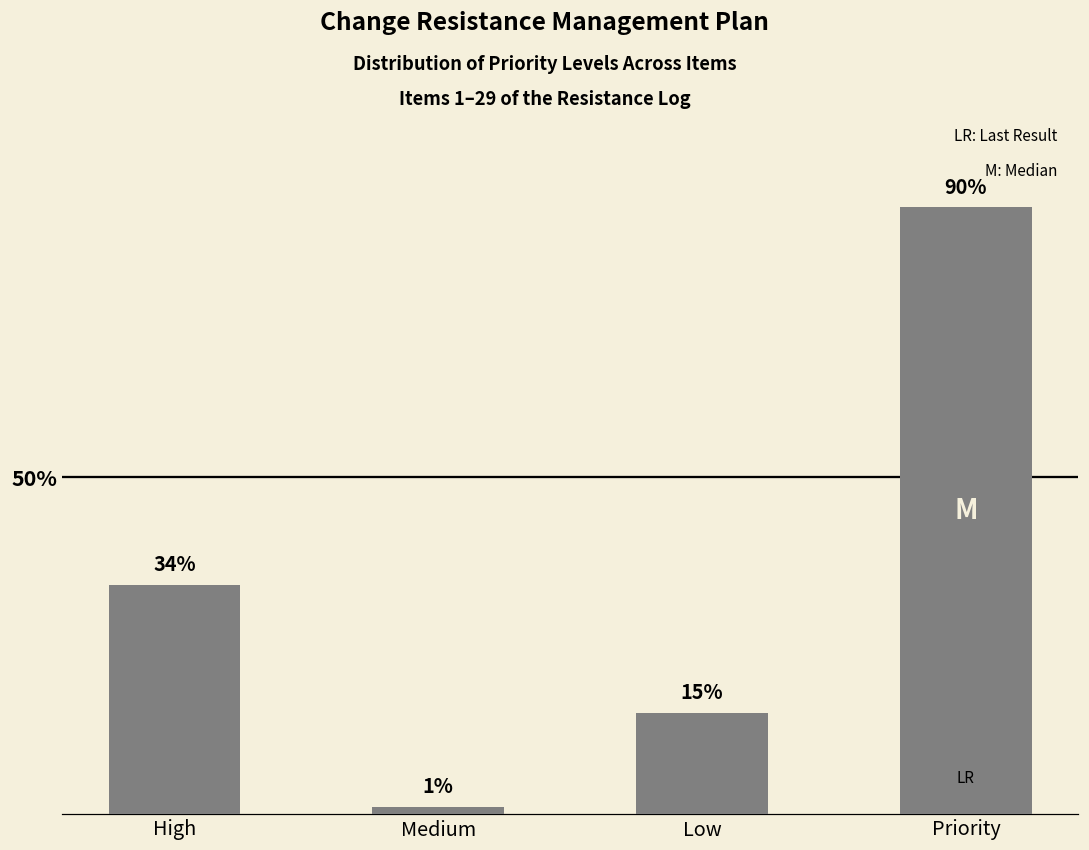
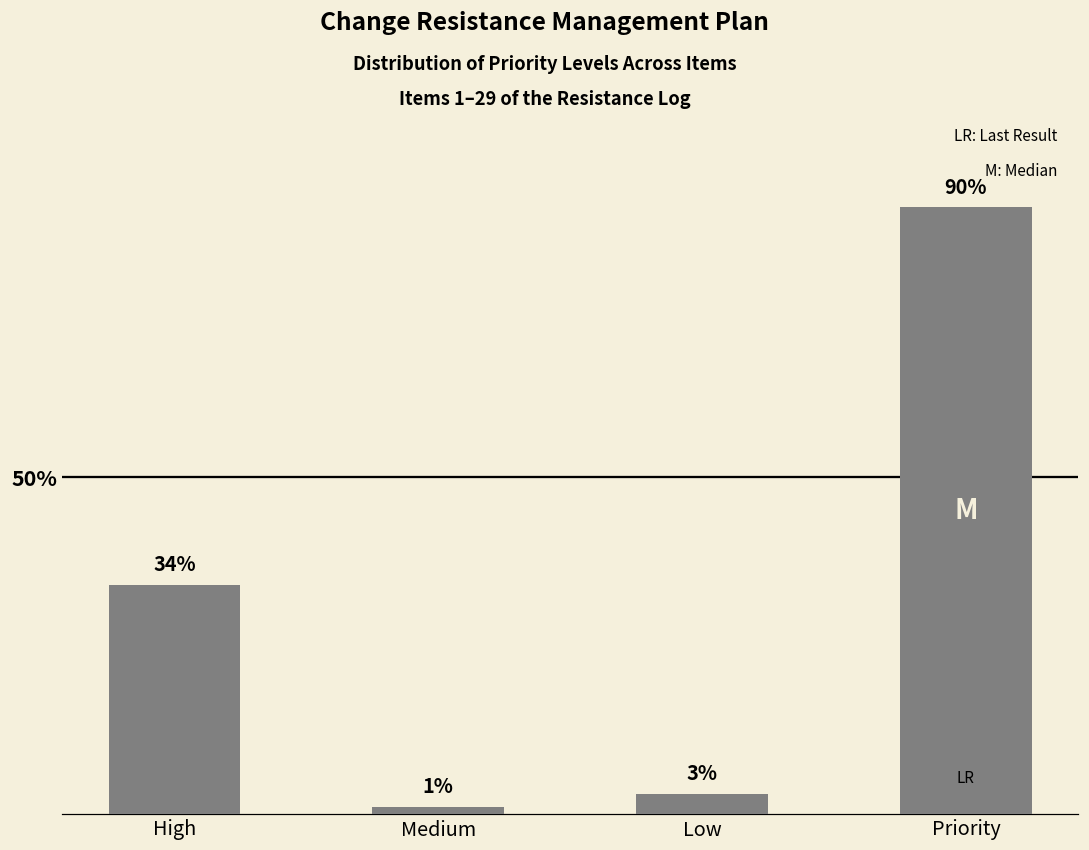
Low: 15% -> 3%
